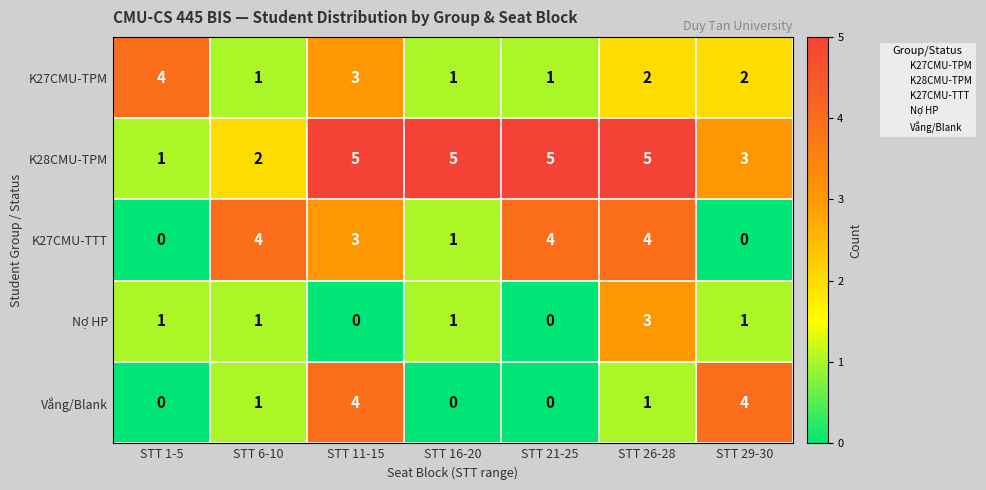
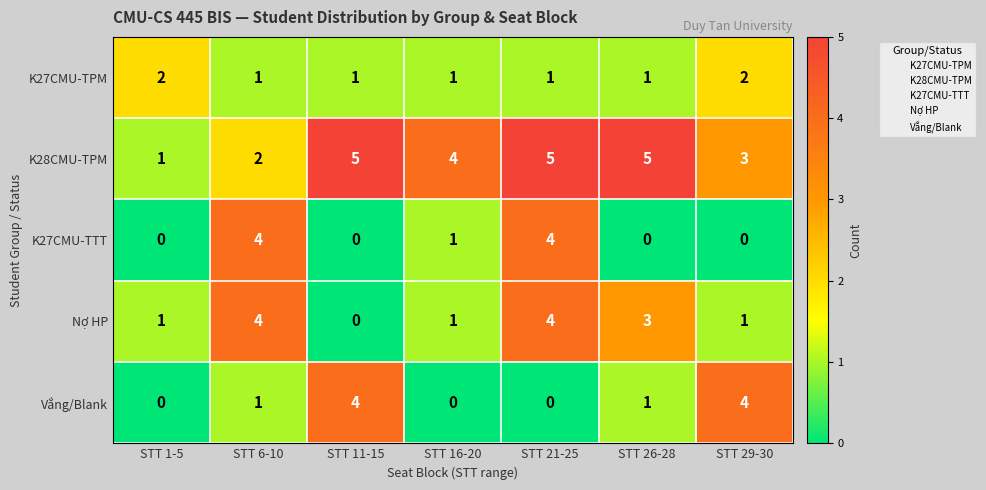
K27CMU-TPM, STT 1-5: 4 -> 2
K27CMU-TPM, STT 11-15: 3 -> 1
K27CMU-TPM, STT 26-28: 2 -> 1
K28CMU-TPM, STT 16-20: 5 -> 4
K27CMU-TTT, STT 11-15: 3 -> 0
K27CMU-TTT, STT 26-28: 4 -> 0
Nợ HP, STT 6-10: 1 -> 4
Nợ HP, STT 21-25: 0 -> 4
